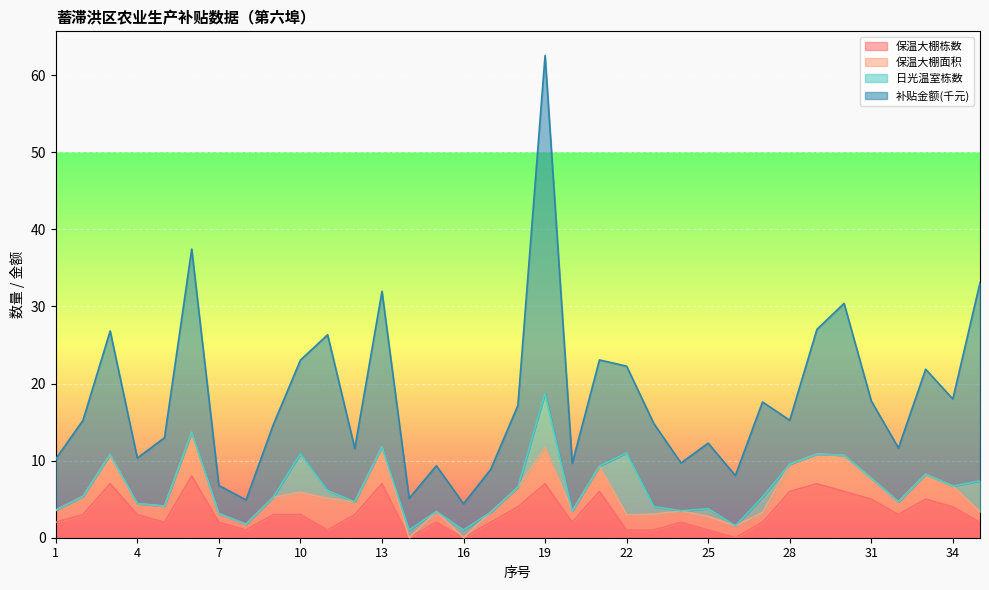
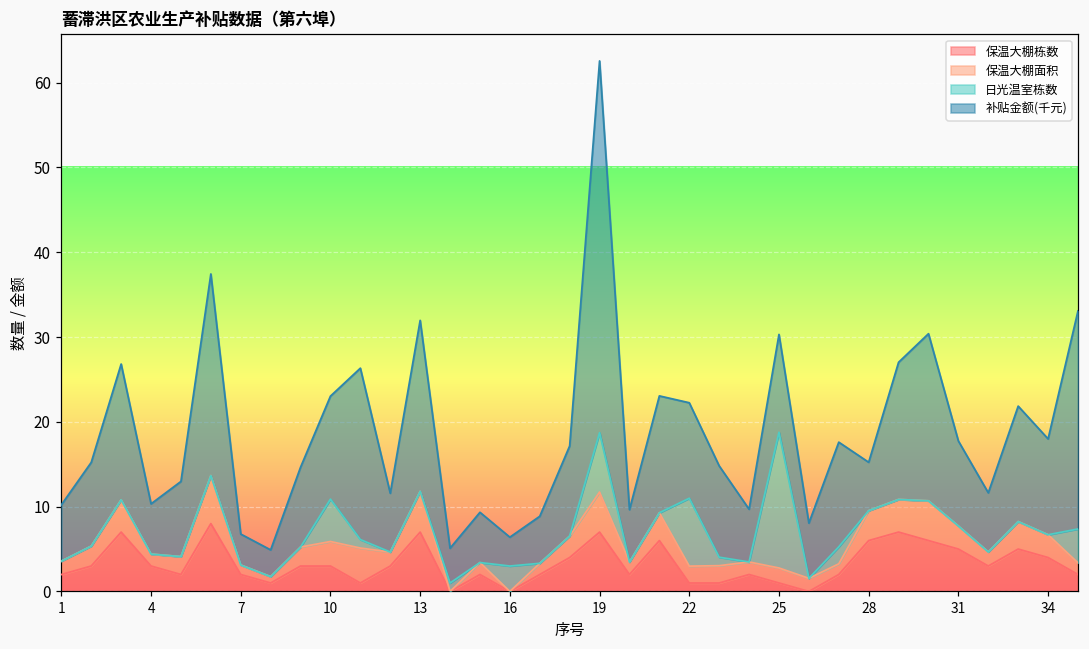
日光温室栋数, 16: 1 -> 3
日光温室栋数, 25: 1 -> 16
补贴金额(千元), 25: 8 -> 12
